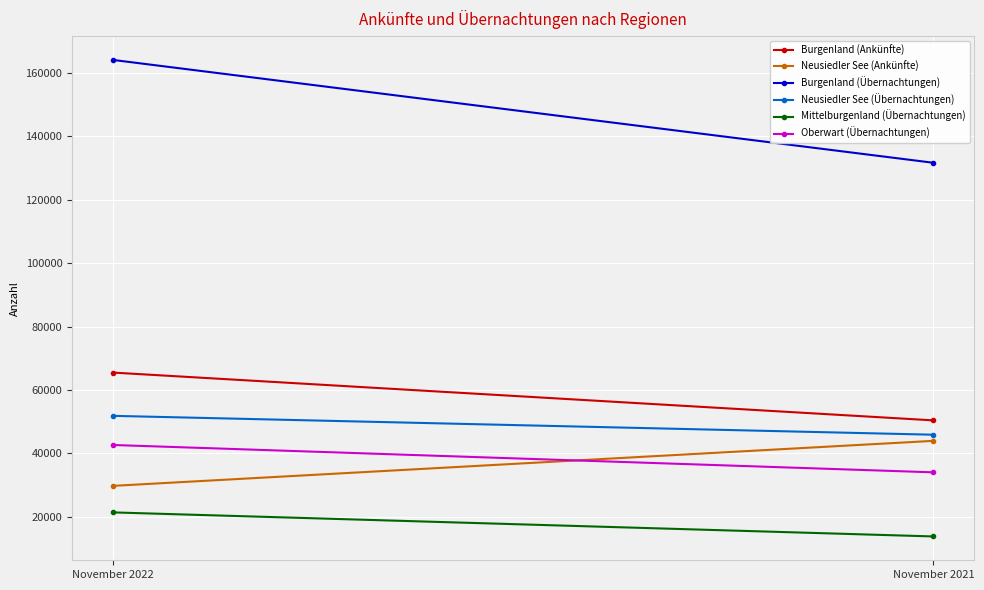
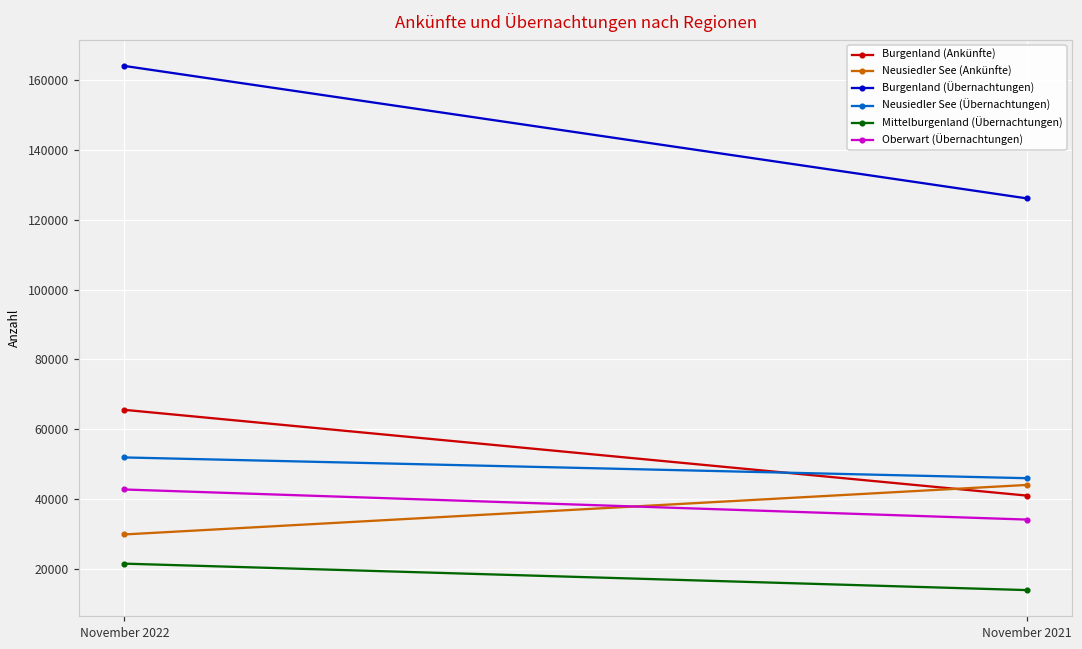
Burgenland (Ankünfte), November 2021: 50000 -> 41000
Burgenland (Übernachtungen), November 2021: 132000 -> 126000
